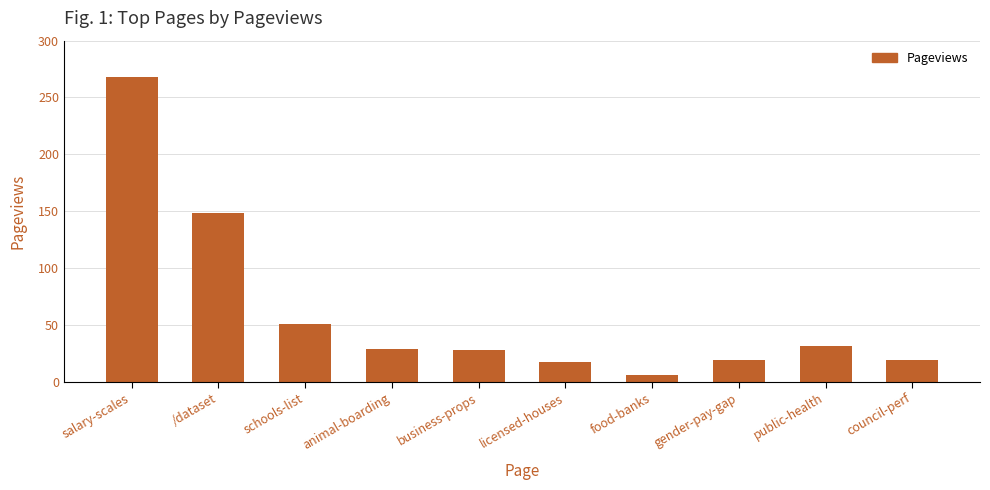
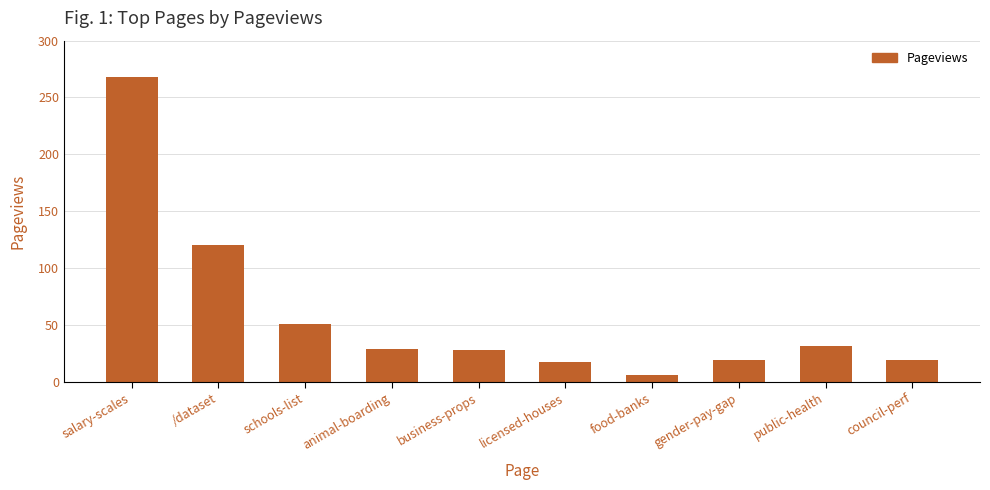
/dataset: 148 -> 120
